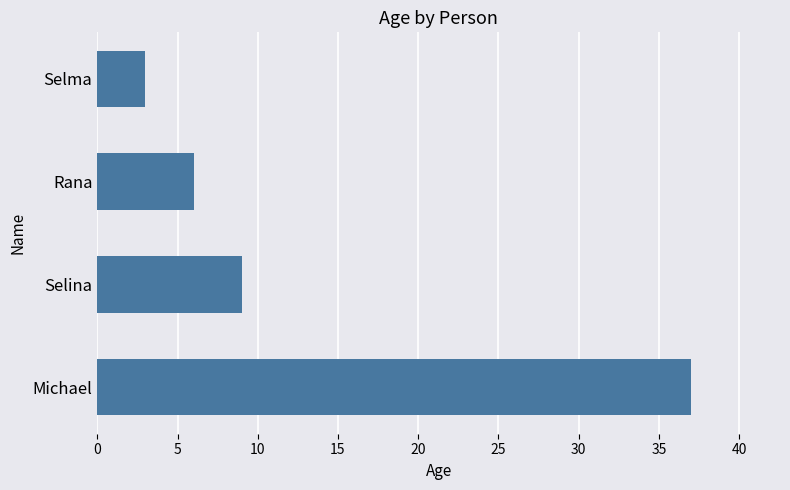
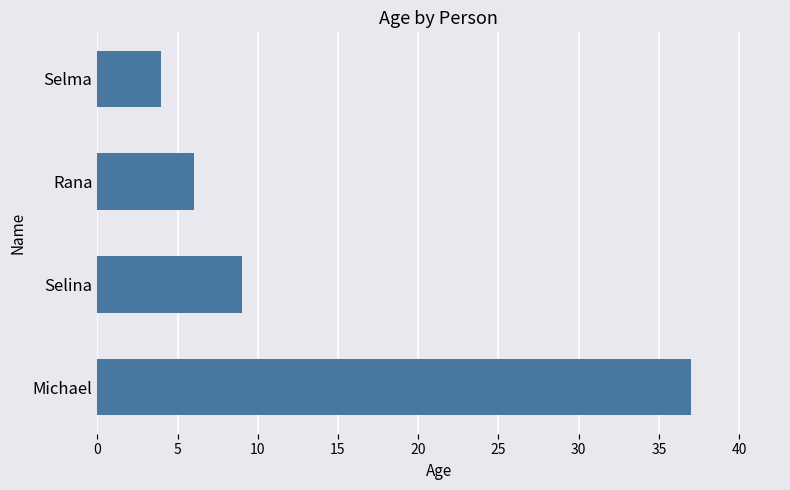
Selma: 3 -> 4
